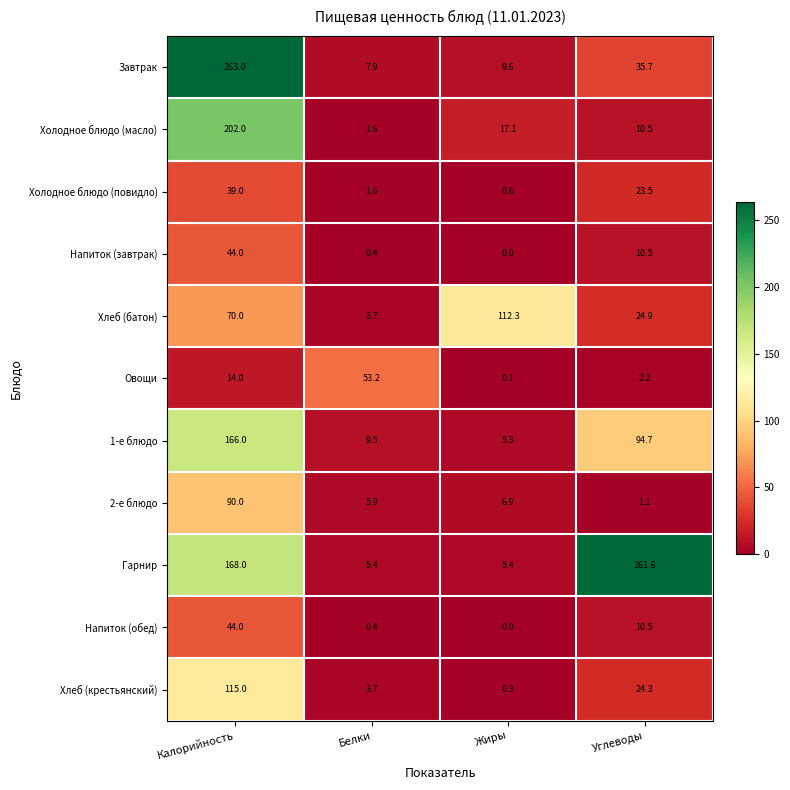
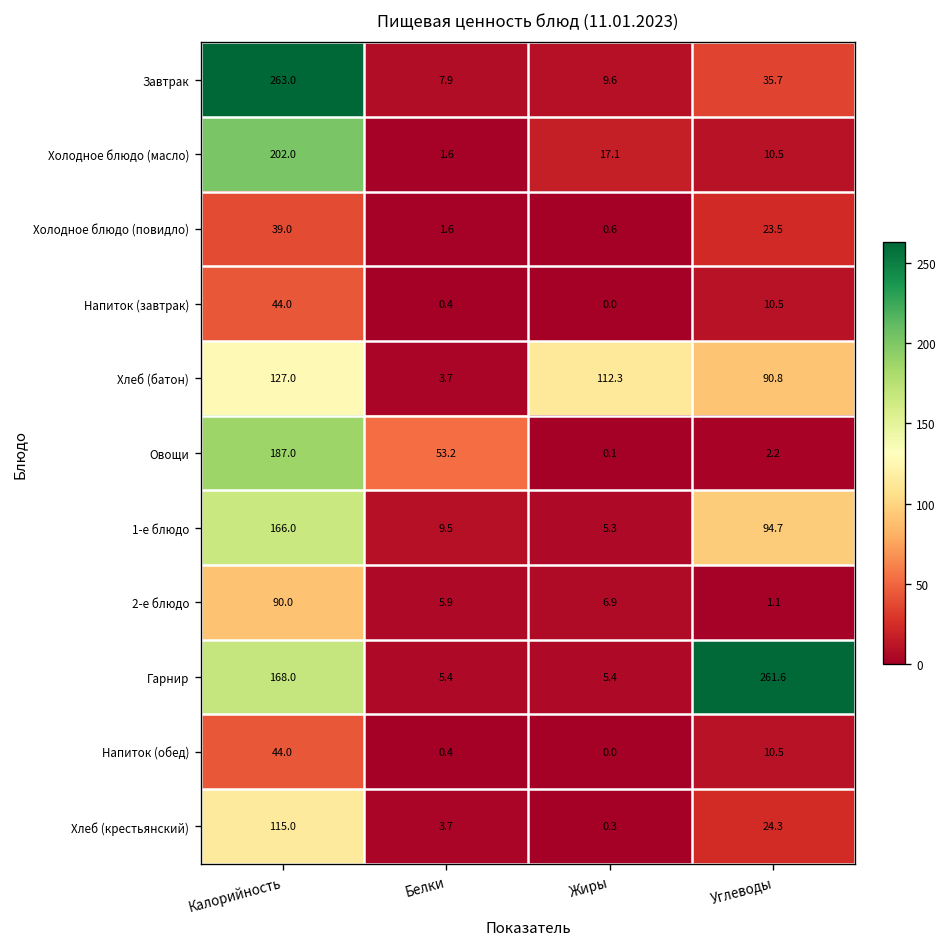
Хлеб (батон), Калорийность: 70.0 -> 127.0
Хлеб (батон), Углеводы: 24.9 -> 90.8
Овощи, Калорийность: 14.0 -> 187.0
